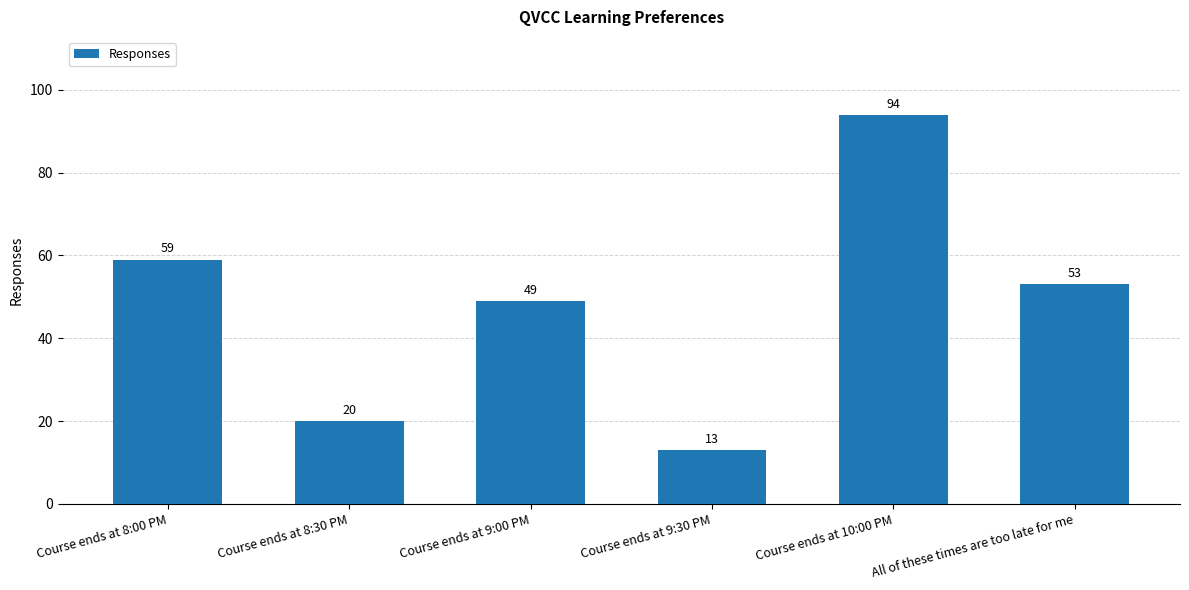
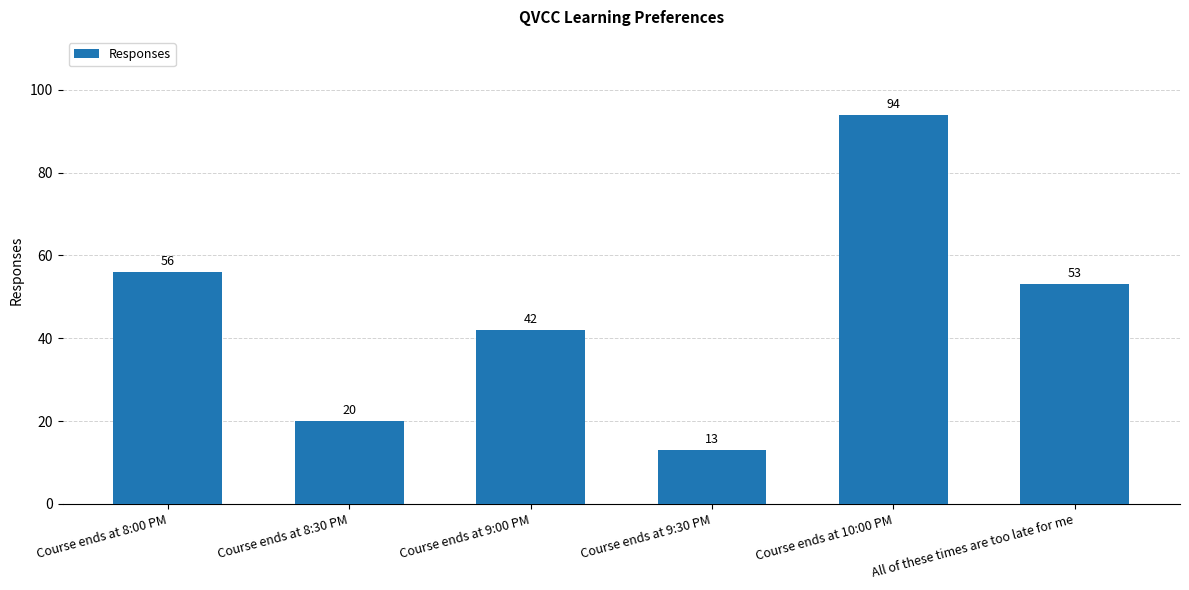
Course ends at 8:00 PM: 59 -> 56
Course ends at 9:00 PM: 49 -> 42
